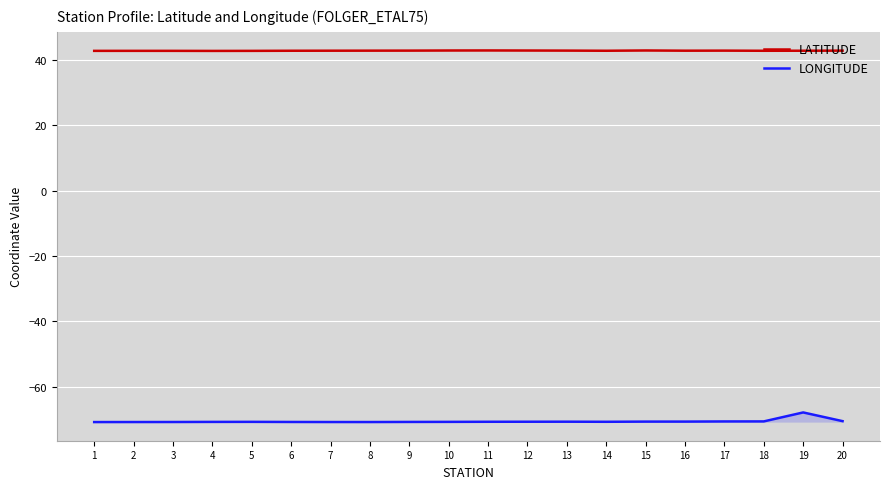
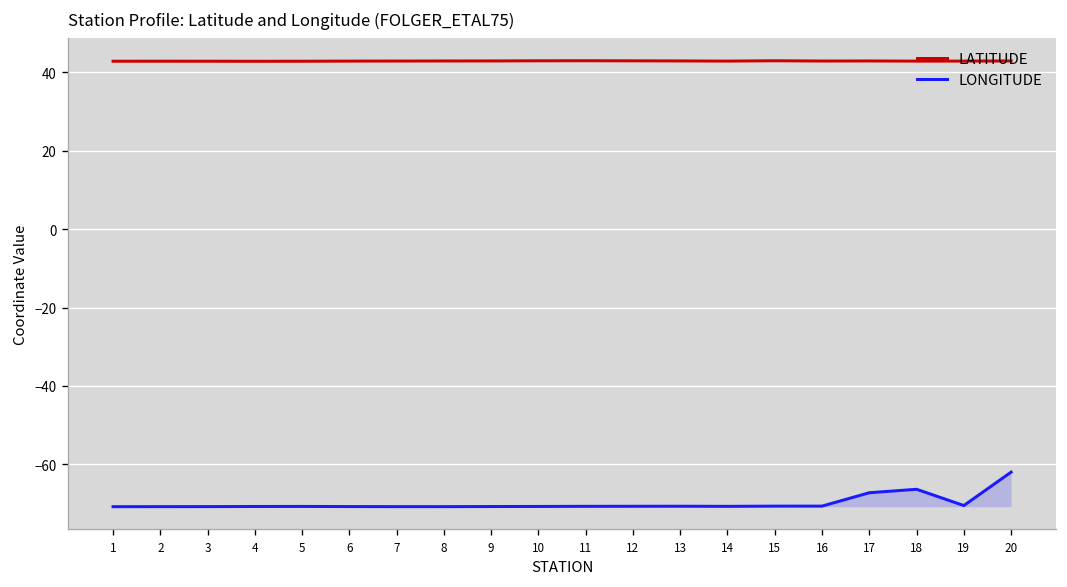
LONGITUDE, 17: -71 -> -67
LONGITUDE, 18: -71 -> -66
LONGITUDE, 19: -68 -> -71
LONGITUDE, 20: -71 -> -62
